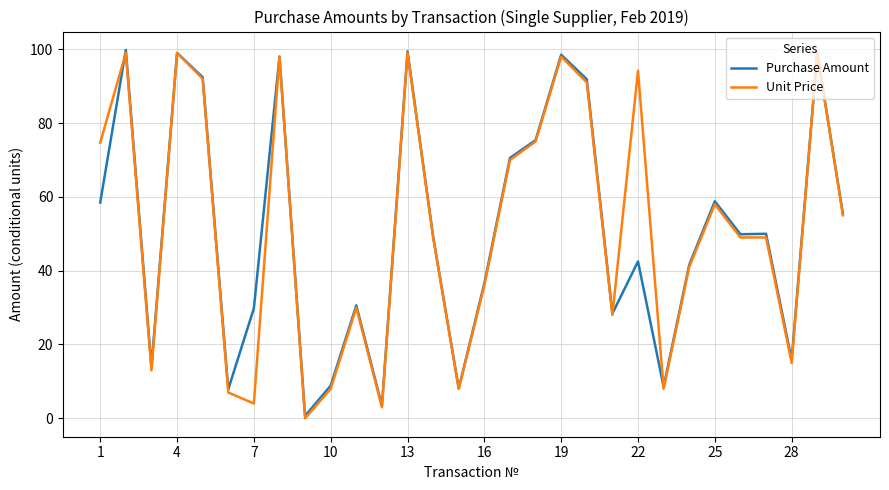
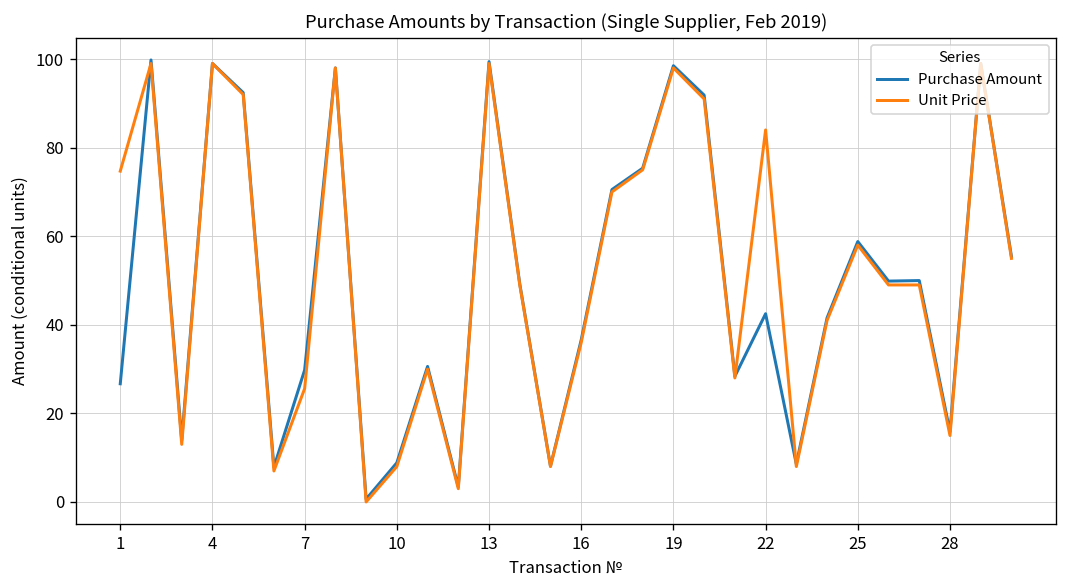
Purchase Amount, 1: 58 -> 27
Unit Price, 7: 4 -> 26
Unit Price, 22: 94 -> 84
